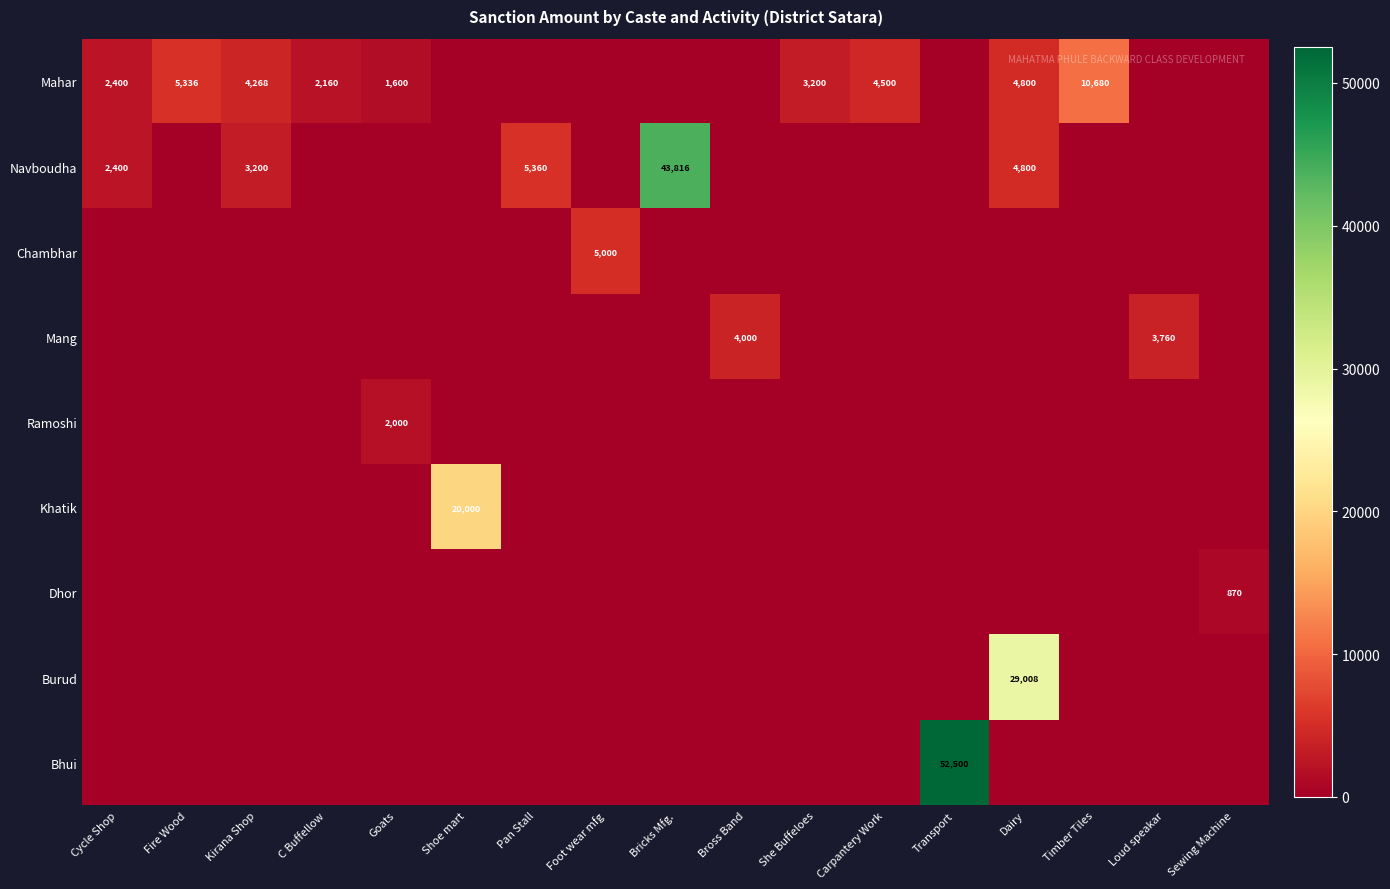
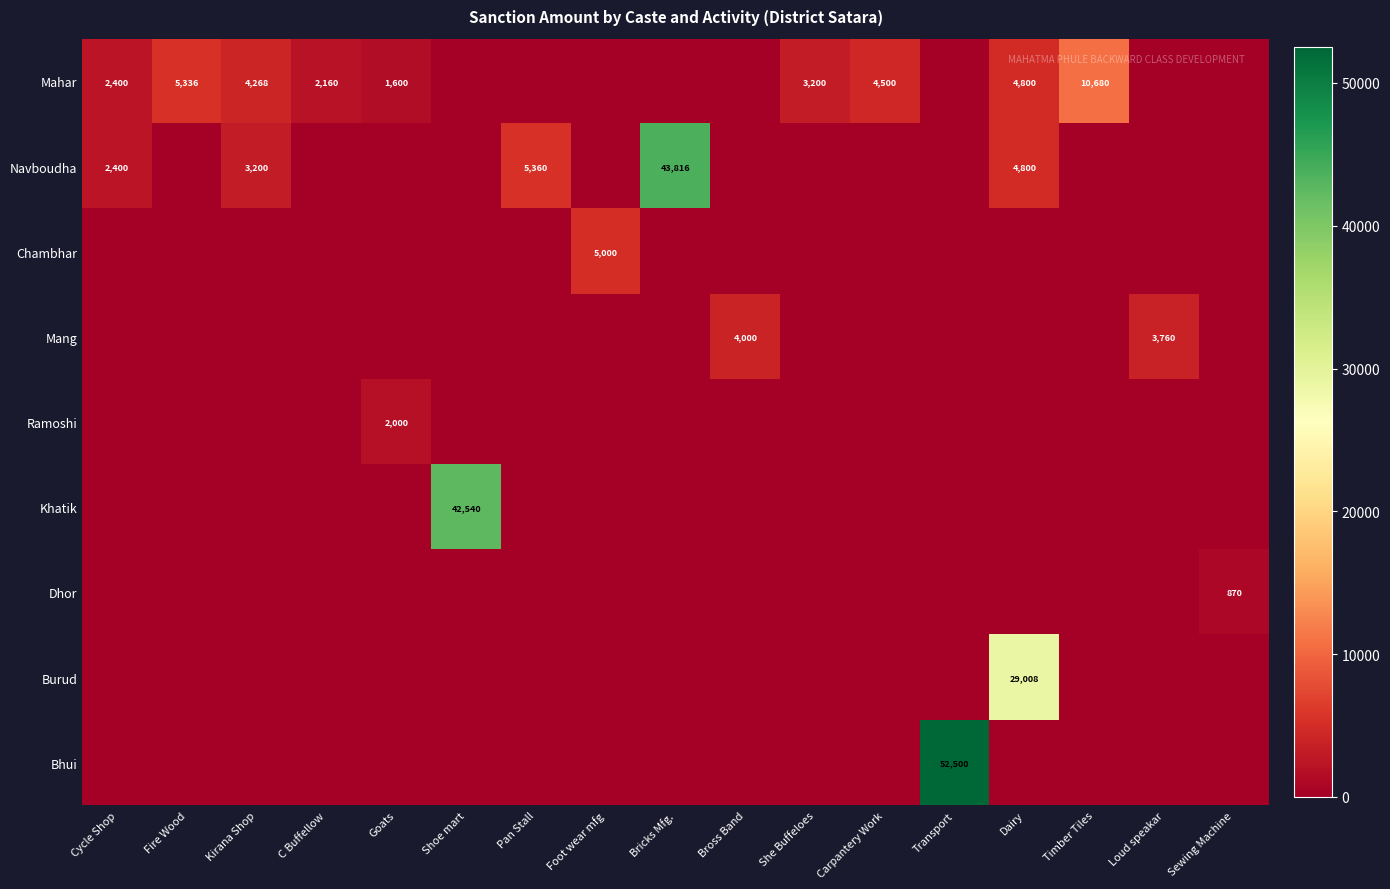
Khatik, Shoe mart: 20,000 -> 42,540
